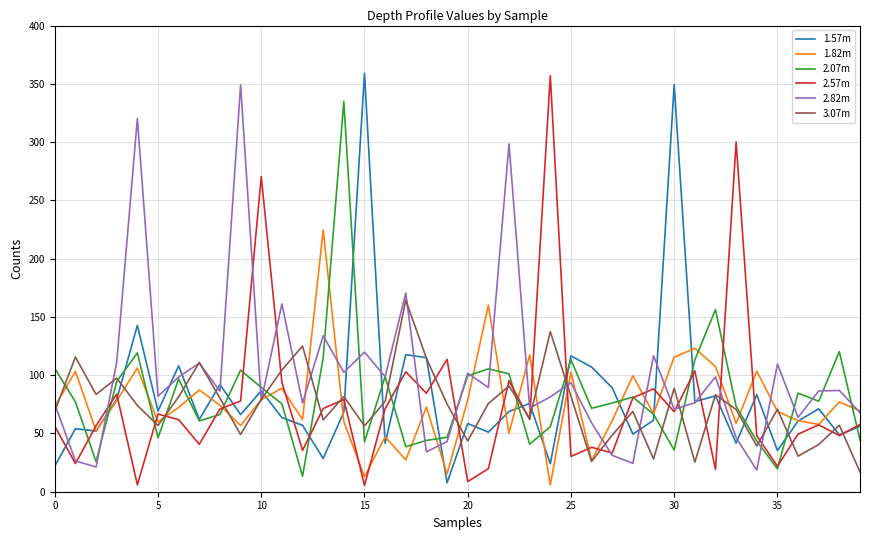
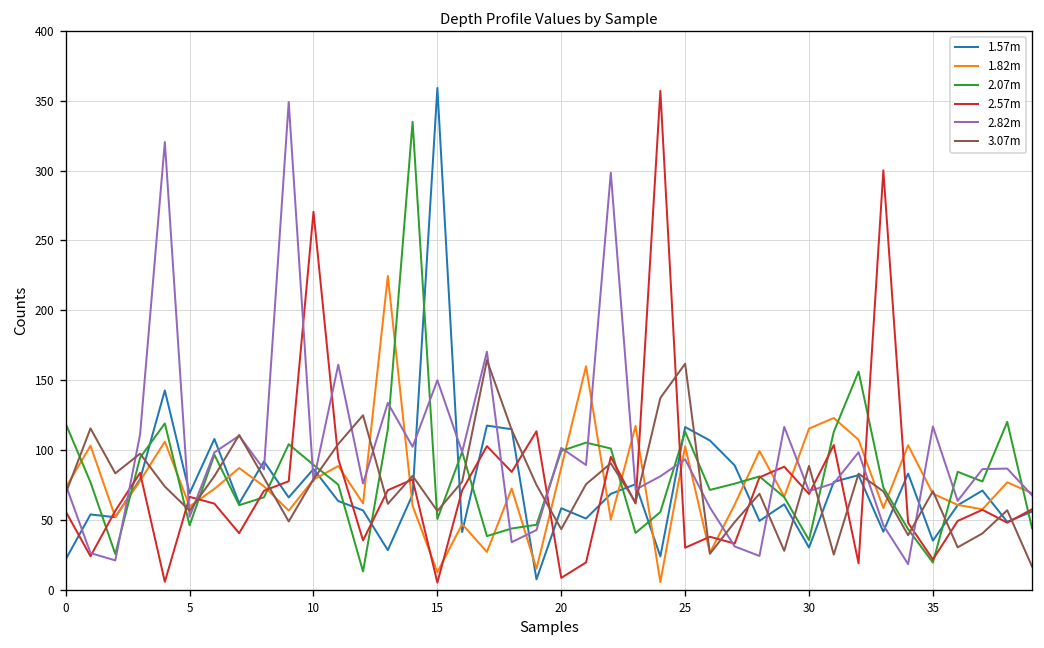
2.07m, 0: 106 -> 119
2.82m, 5: 82 -> 52
2.07m, 15: 43 -> 51
2.82m, 15: 120 -> 150
1.82m, 20: 79 -> 88
3.07m, 25: 82 -> 162
1.57m, 30: 349 -> 30
2.82m, 35: 110 -> 117
